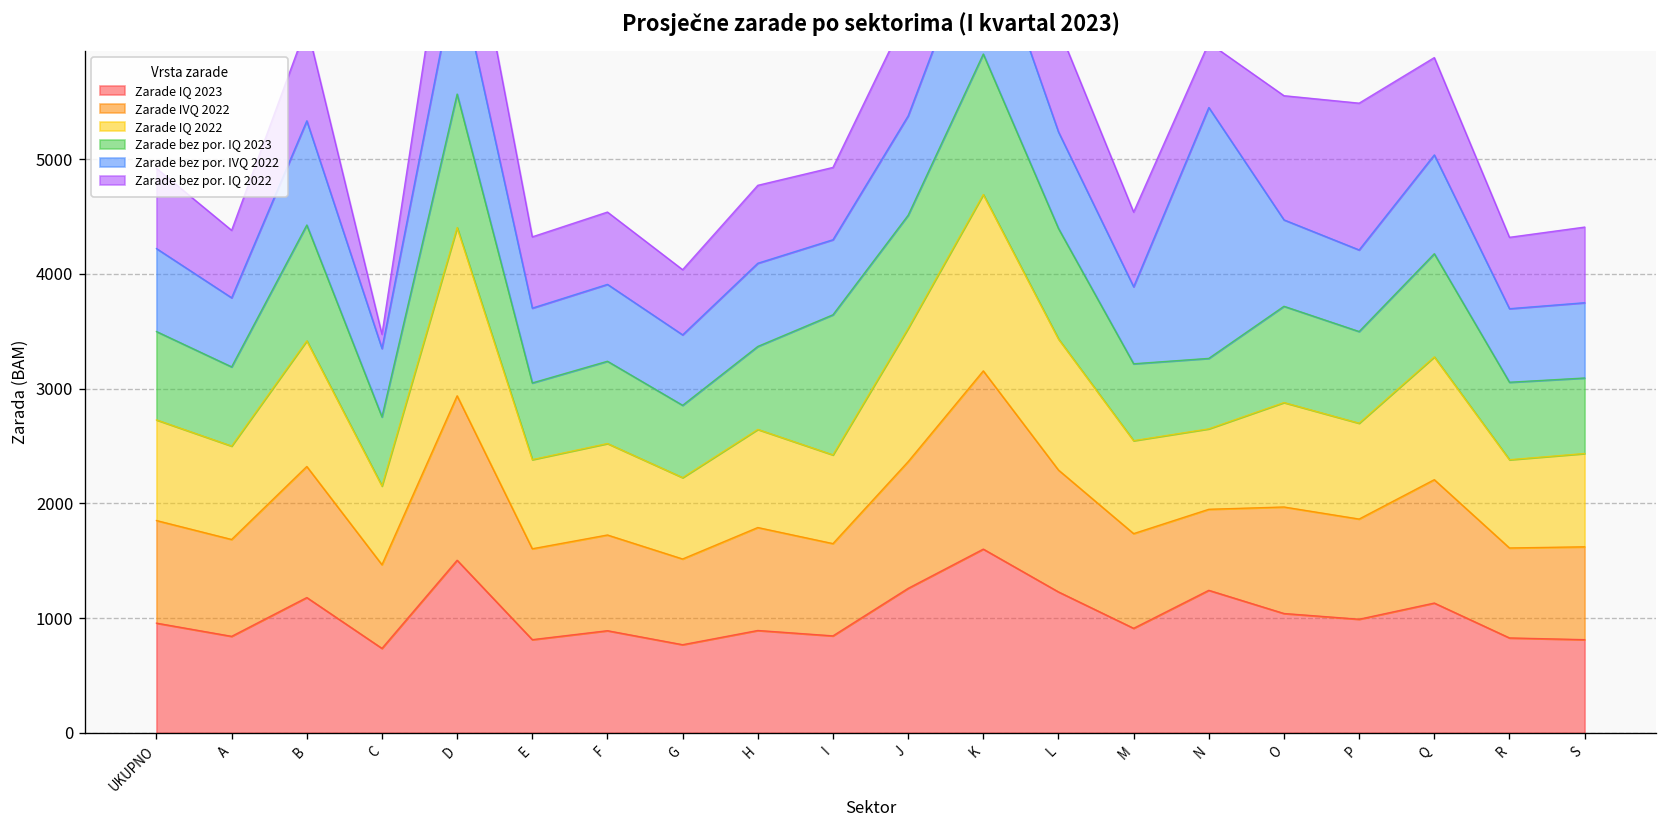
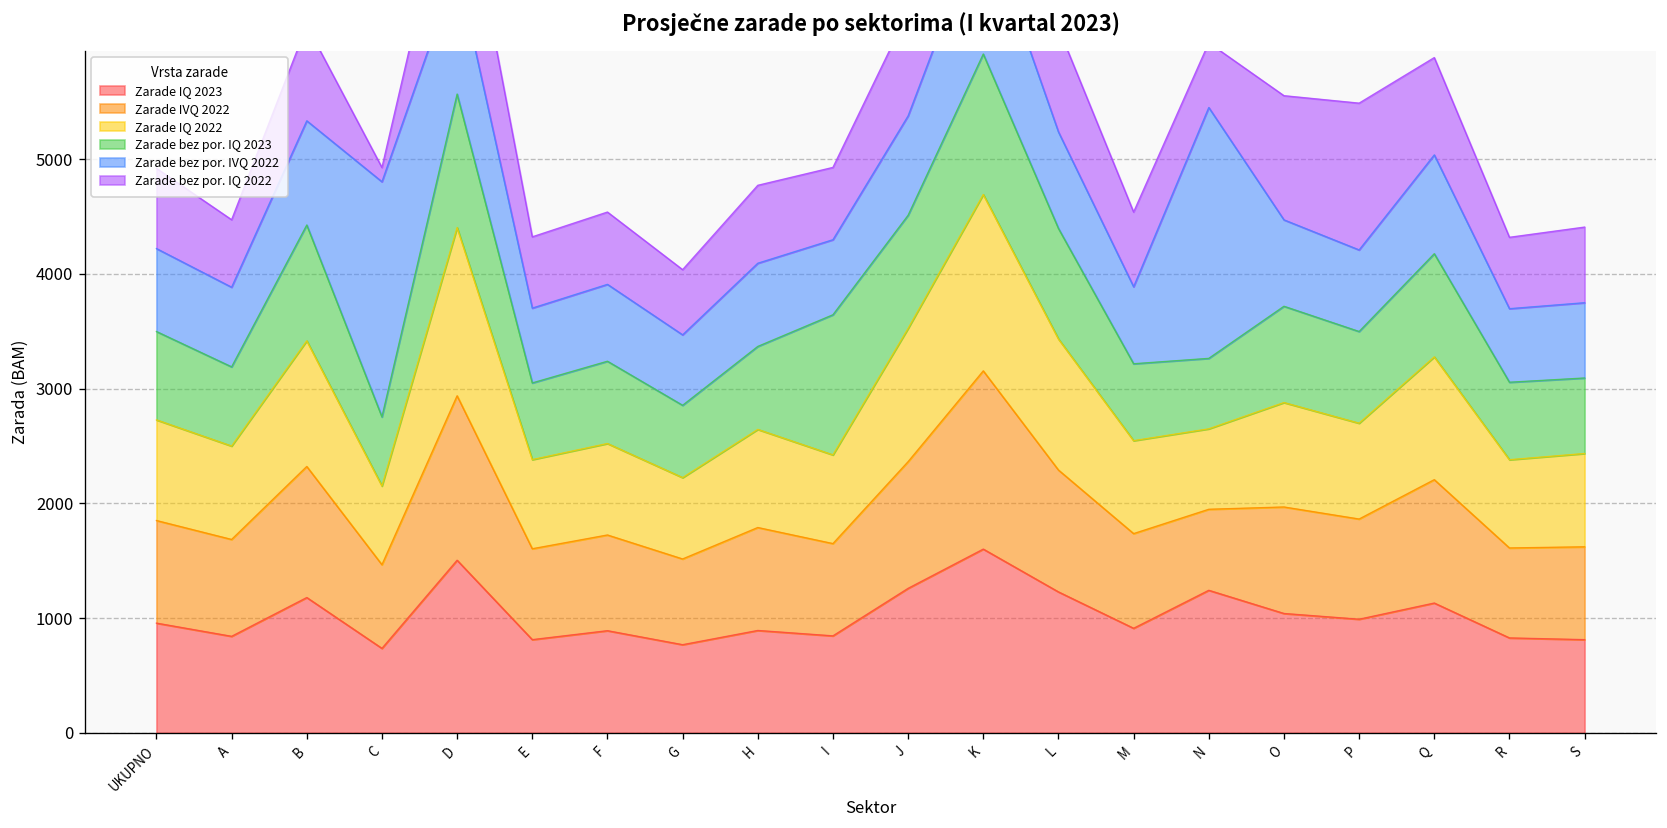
Zarade bez por. IVQ 2022, A: 600 -> 700
Zarade bez por. IVQ 2022, C: 600 -> 2000
